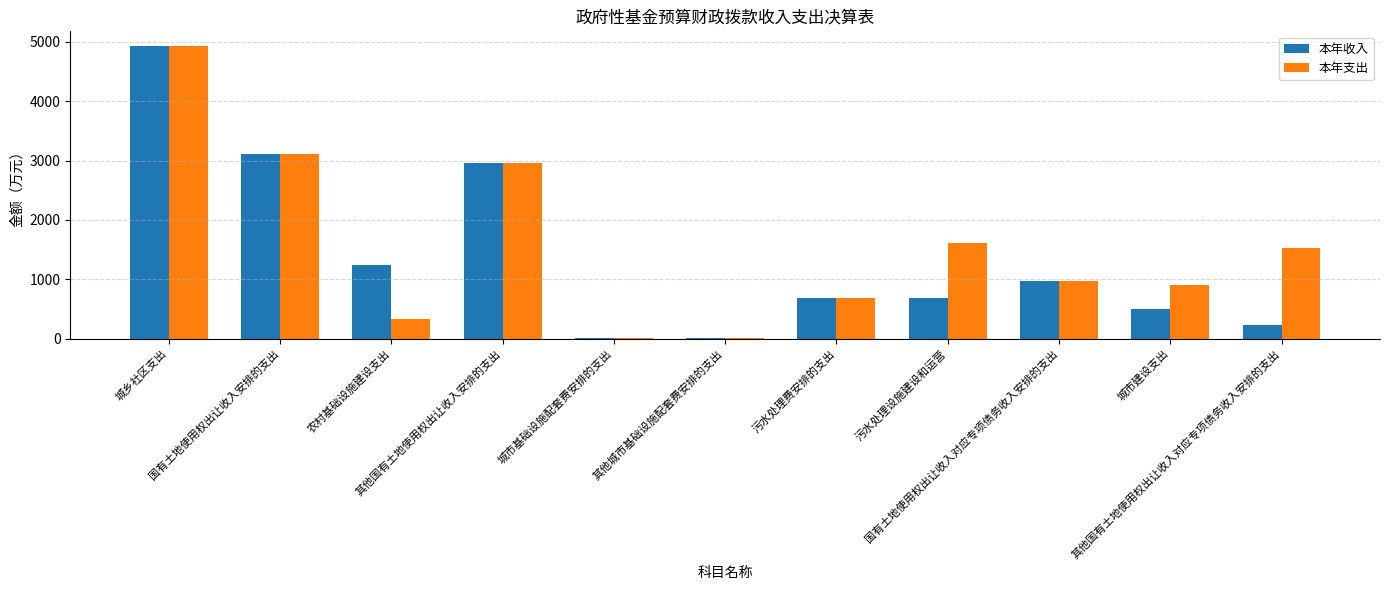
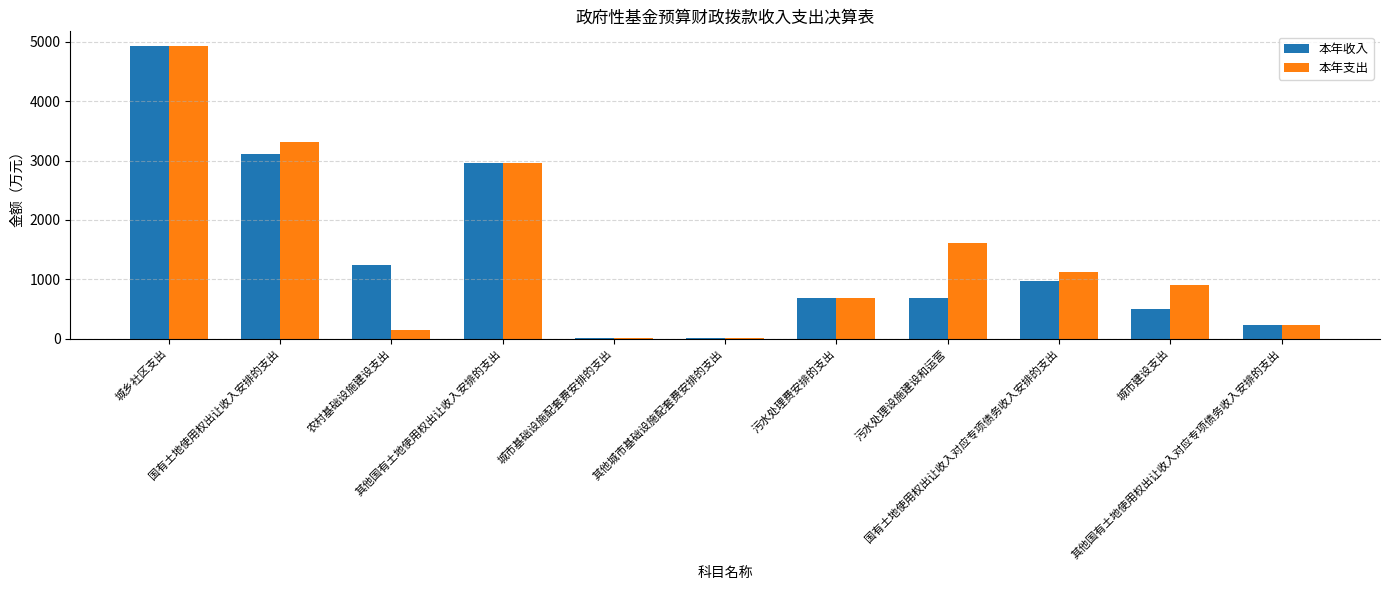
本年支出, 国有土地使用权出让收入安排的支出: 3100 -> 3300
本年支出, 农村基础设施建设支出: 300 -> 200
本年支出, 国有土地使用权出让收入对应专项债务收入安排的支出: 1000 -> 1100
本年支出, 其他国有土地使用权出让收入对应专项债务收入安排的支出: 1500 -> 200
